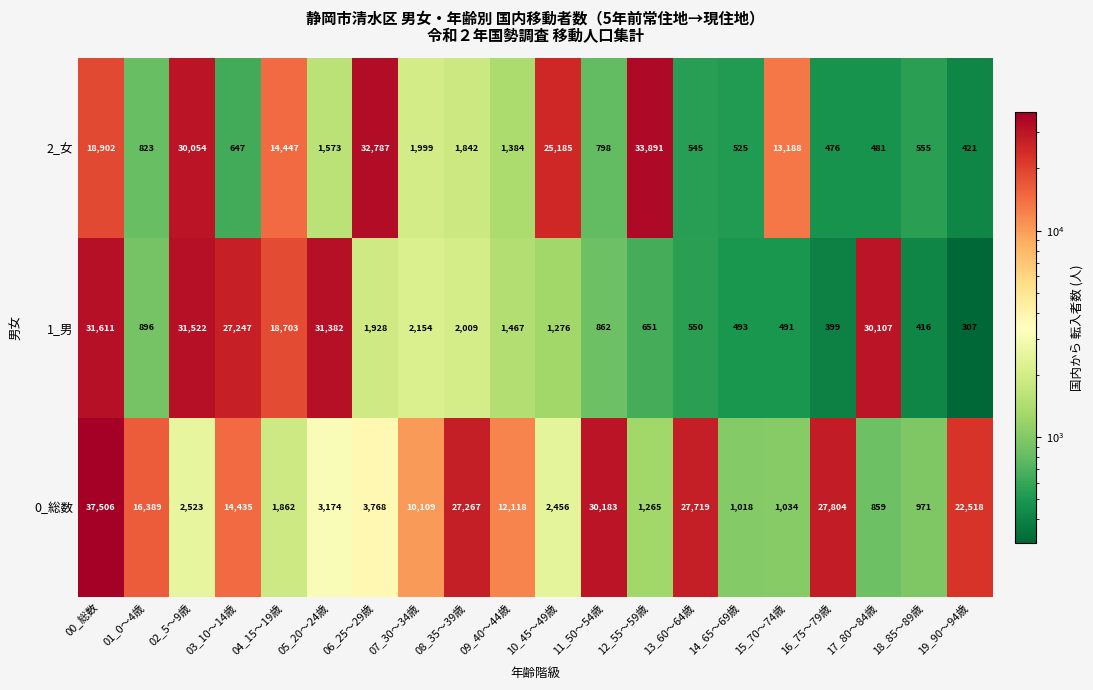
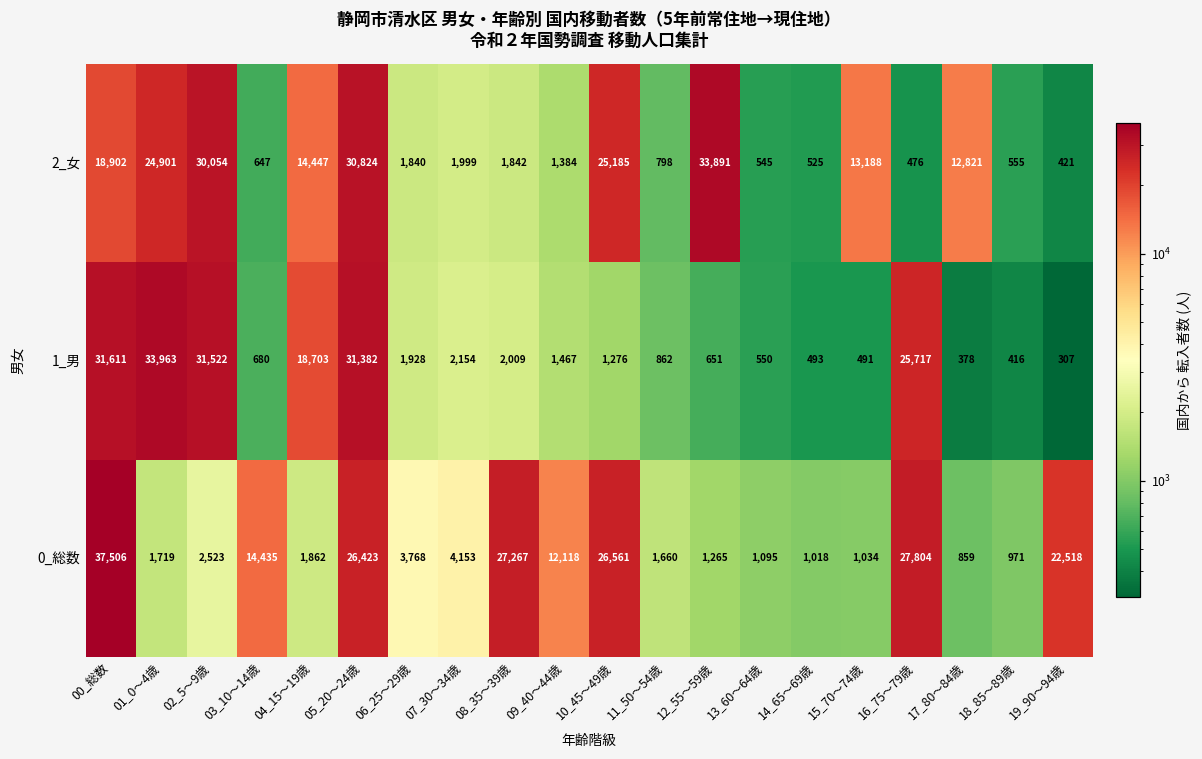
2_女, 01_0～4歳: 823 -> 24,901
2_女, 05_20～24歳: 1,573 -> 30,824
2_女, 06_25～29歳: 32,787 -> 1,840
2_女, 17_80～84歳: 481 -> 12,821
1_男, 01_0～4歳: 896 -> 33,963
1_男, 03_10～14歳: 27,247 -> 680
1_男, 16_75～79歳: 399 -> 25,717
1_男, 17_80～84歳: 30,107 -> 378
0_総数, 01_0～4歳: 16,389 -> 1,719
0_総数, 05_20～24歳: 3,174 -> 26,423
0_総数, 07_30～34歳: 10,109 -> 4,153
0_総数, 10_45～49歳: 2,456 -> 26,561
0_総数, 11_50～54歳: 30,183 -> 1,660
0_総数, 13_60～64歳: 27,719 -> 1,095
